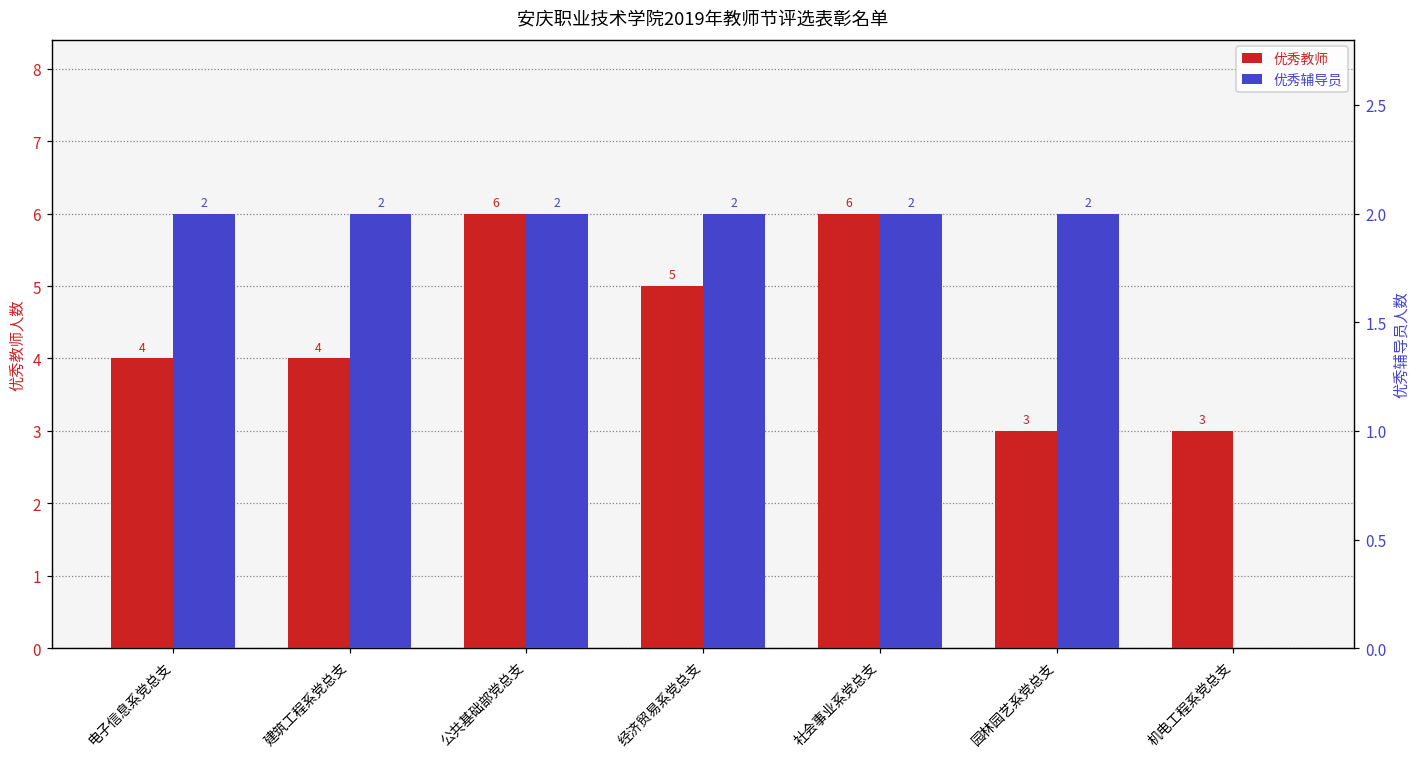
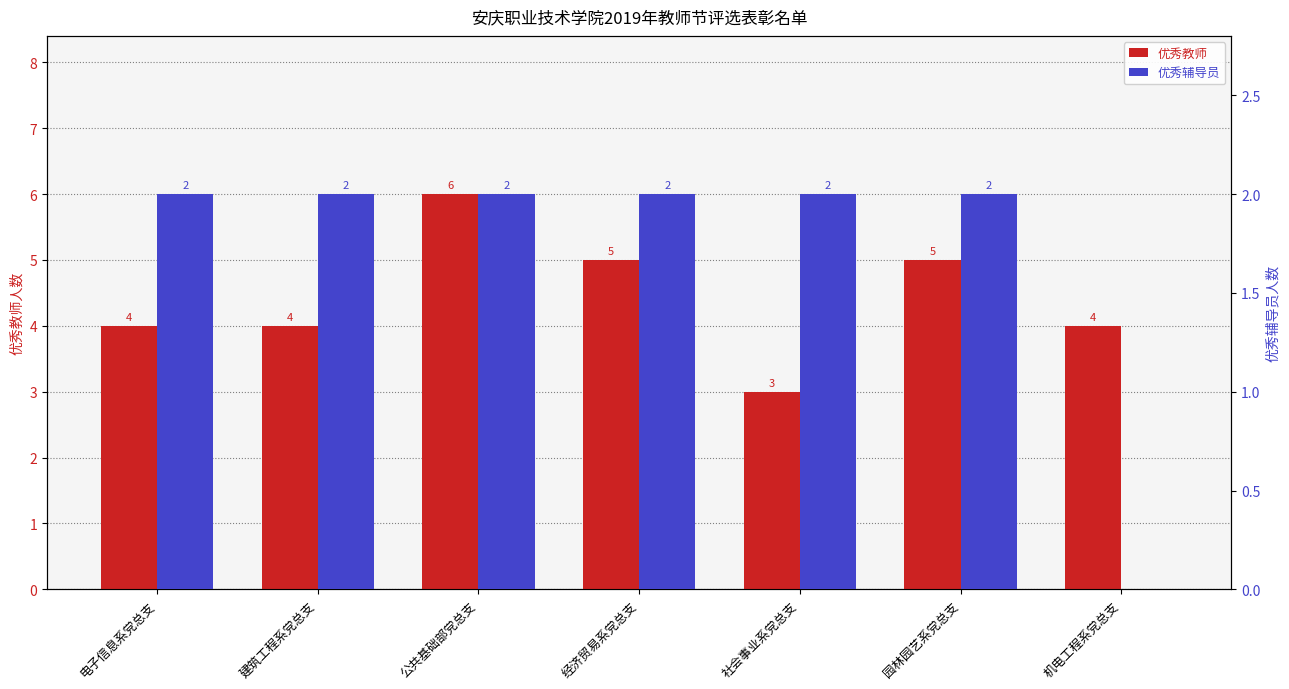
优秀教师, 社会事业系党总支: 6 -> 3
优秀教师, 园林园艺系党总支: 3 -> 5
优秀教师, 机电工程系党总支: 3 -> 4
